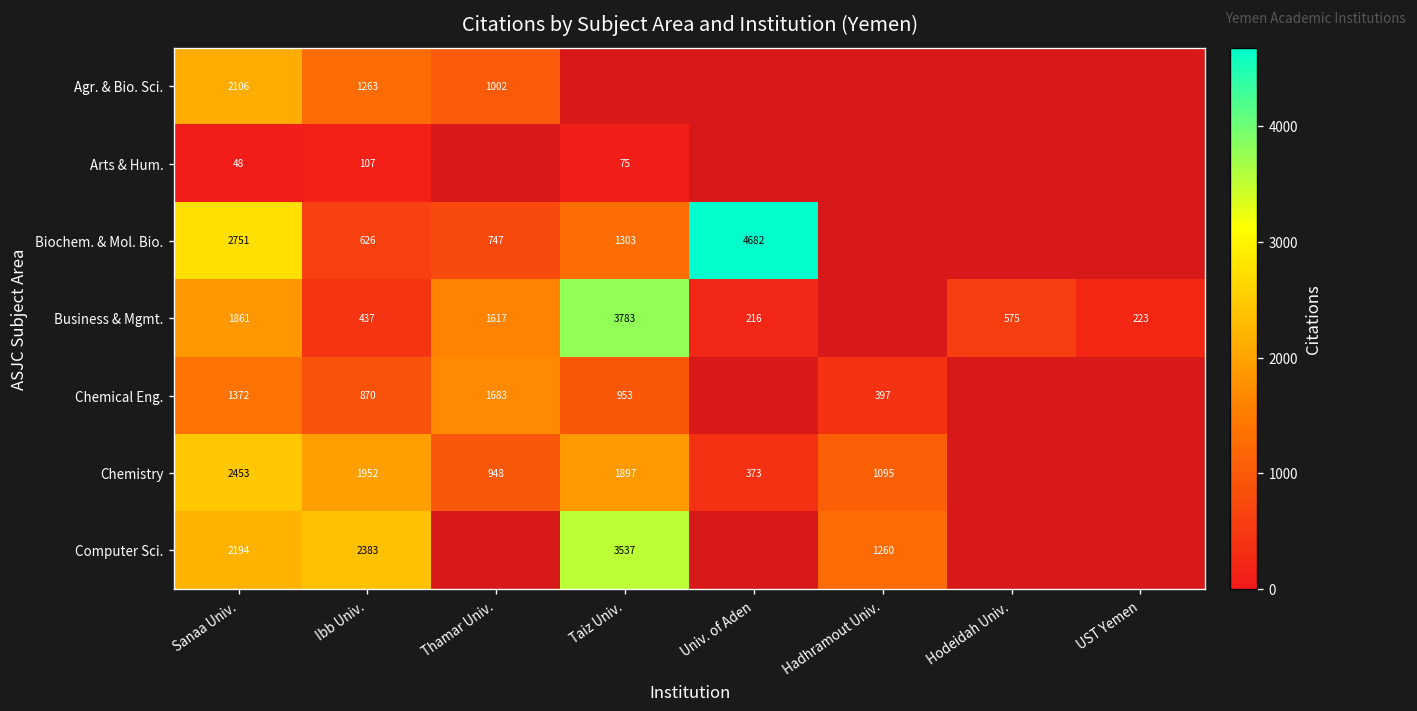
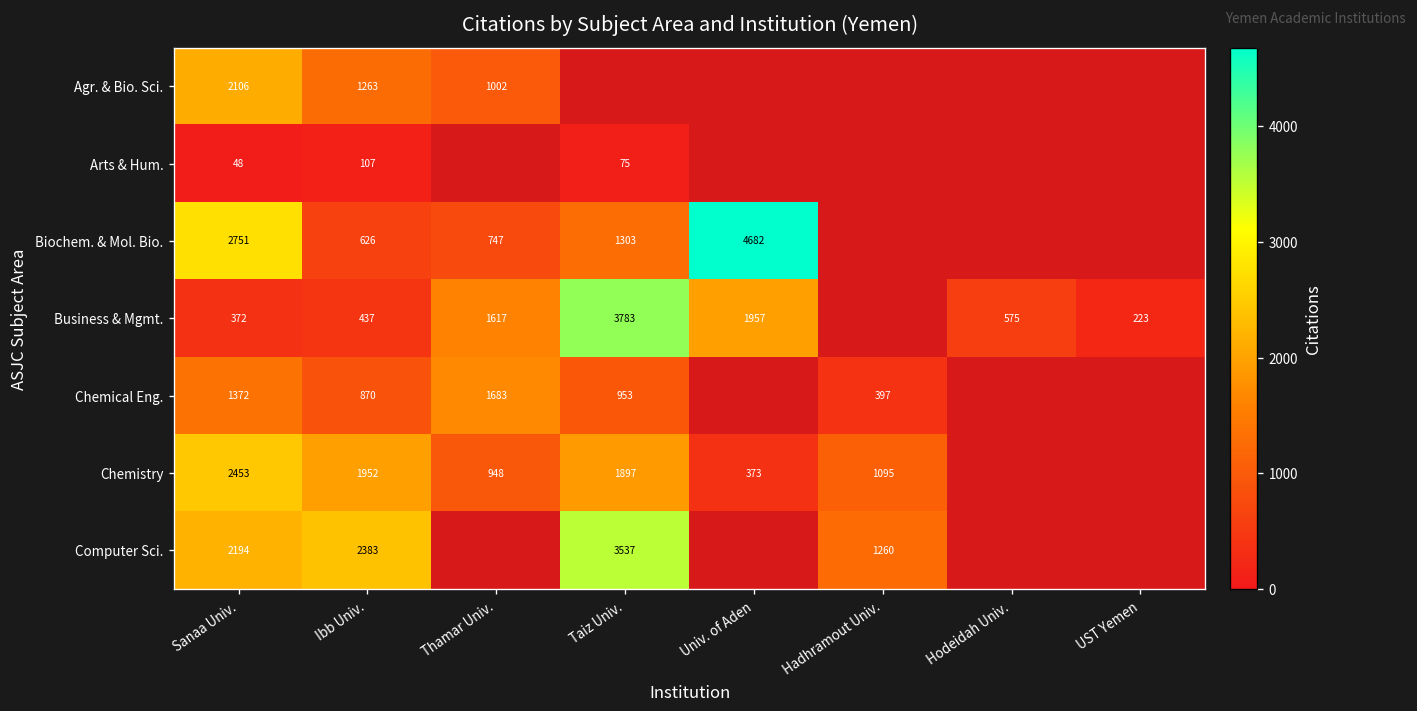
Business & Mgmt., Sanaa Univ.: 1861 -> 372
Business & Mgmt., Univ. of Aden: 216 -> 1957
